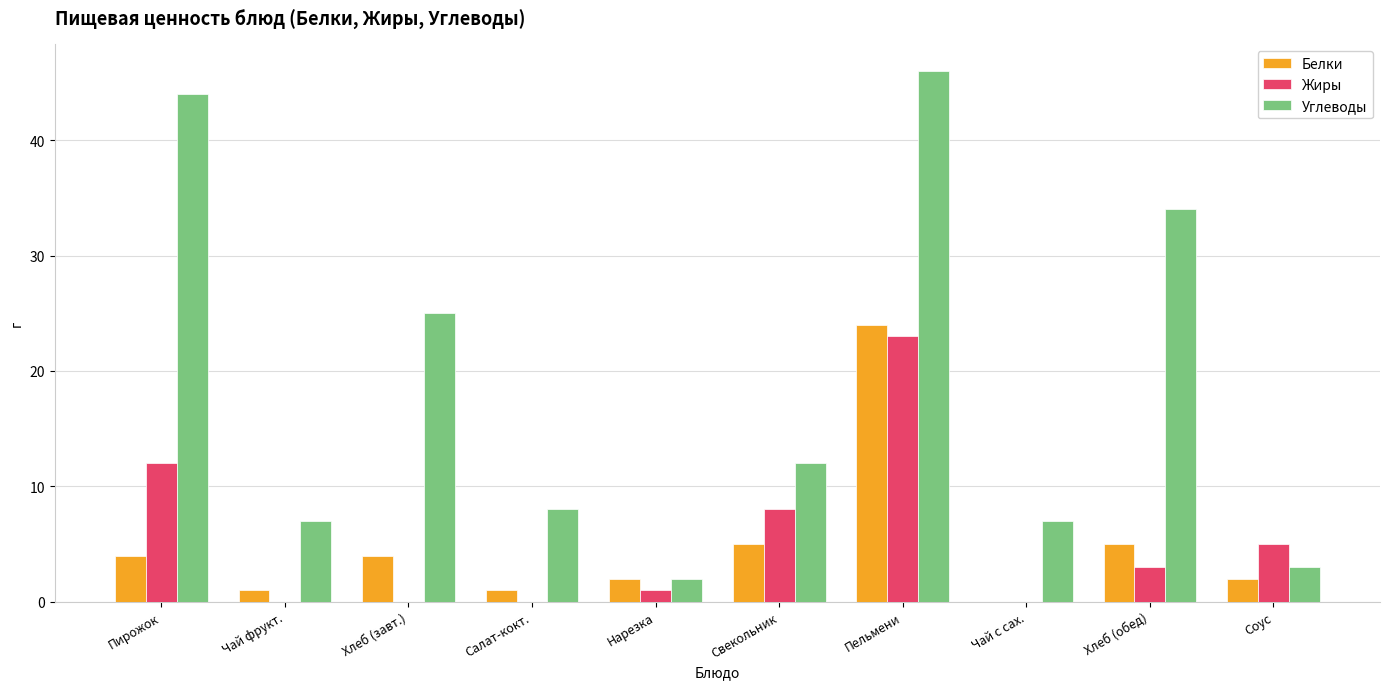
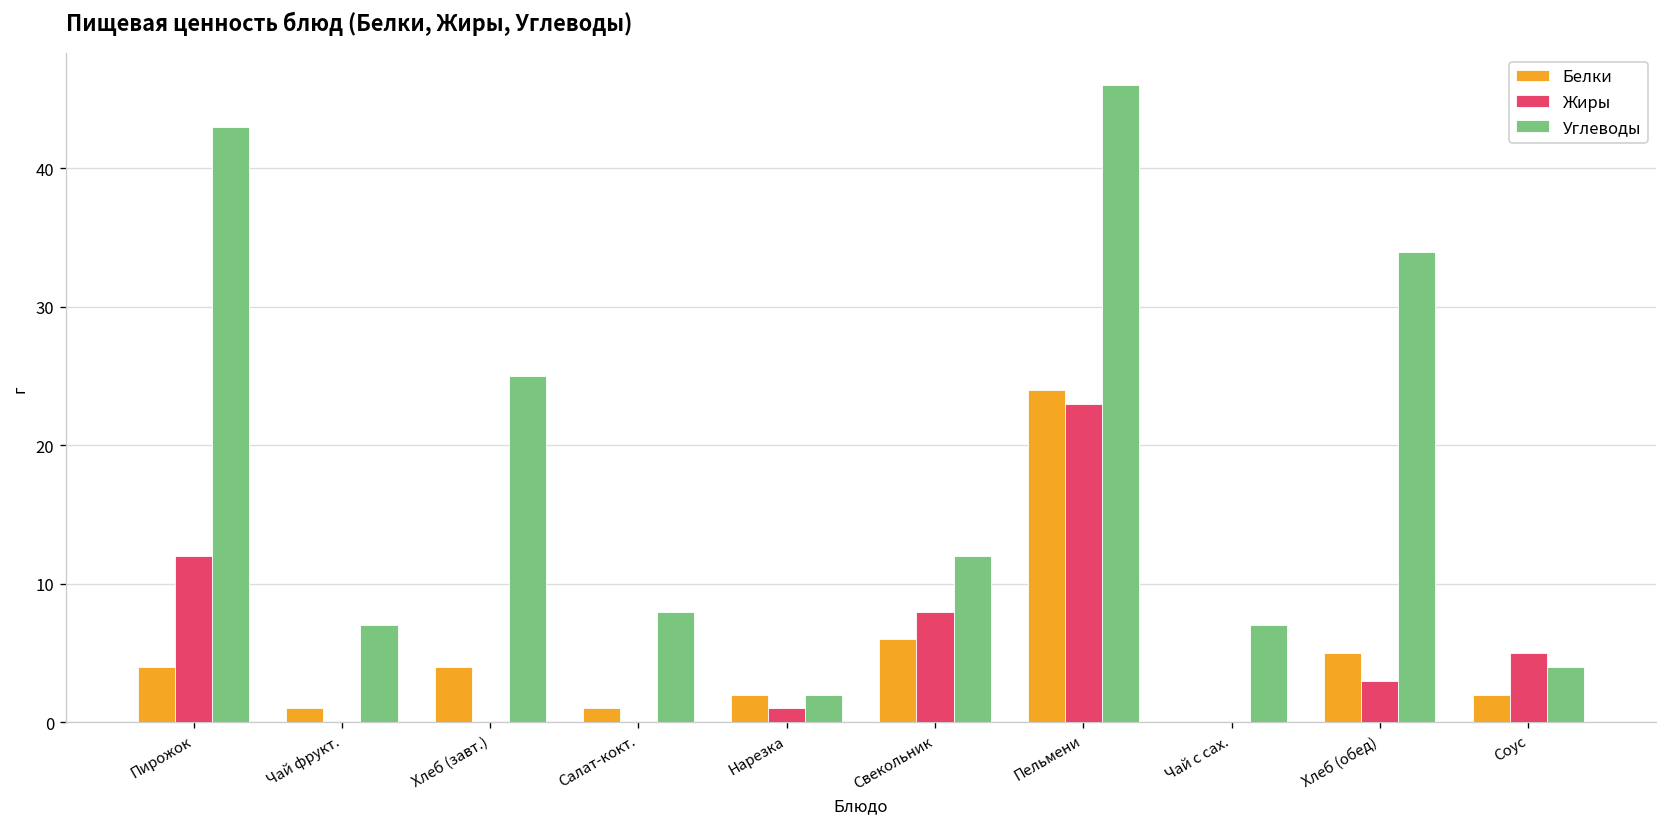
Углеводы, Пирожок: 44 -> 43
Белки, Свекольник: 5 -> 6
Углеводы, Соус: 3 -> 4
